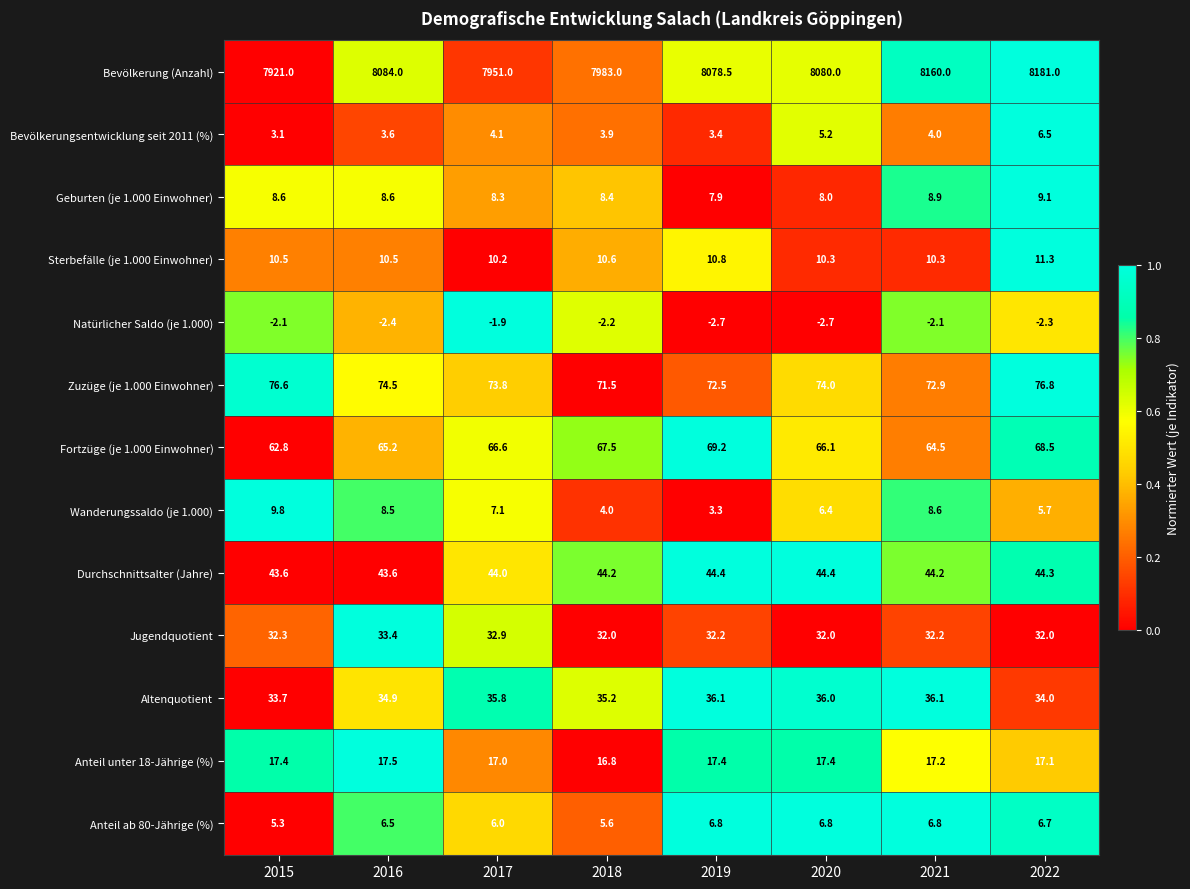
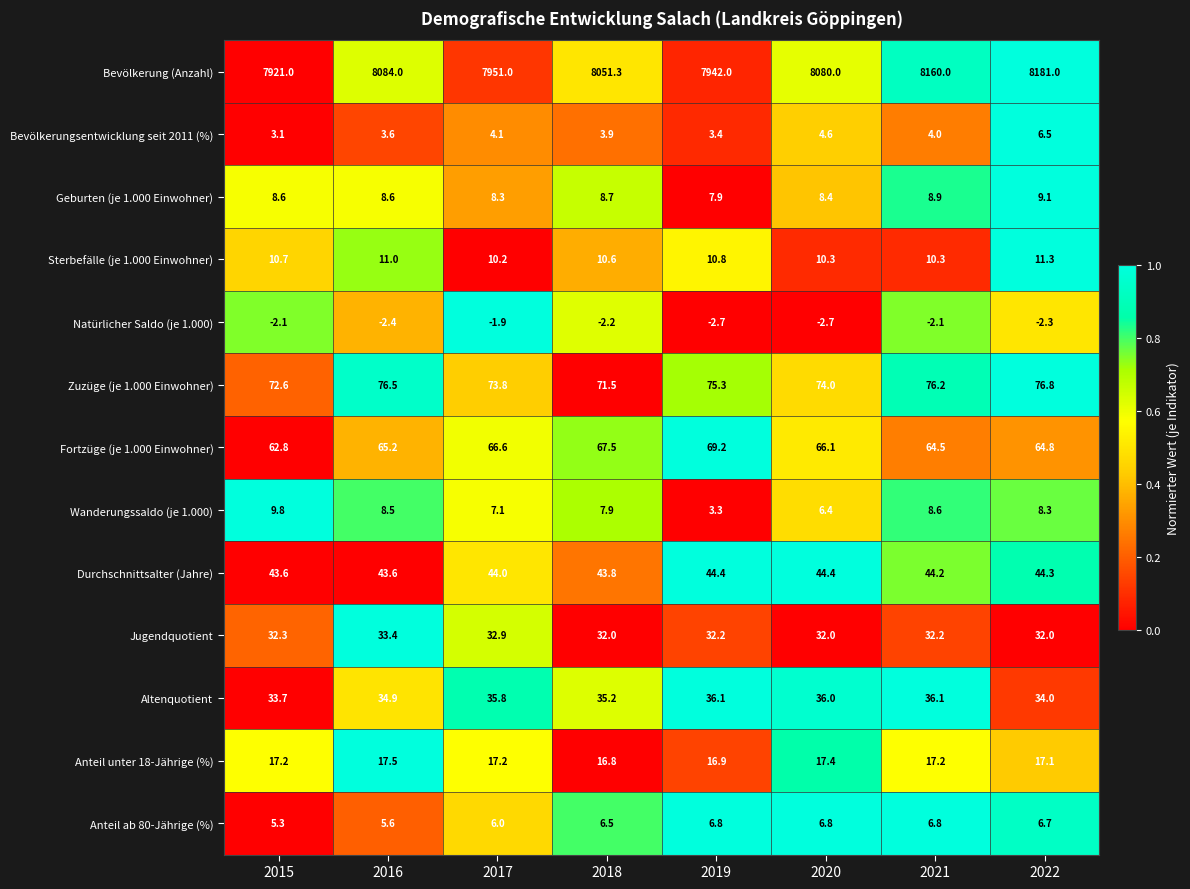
Bevölkerung (Anzahl), 2018: 7983.0 -> 8051.3
Bevölkerung (Anzahl), 2019: 8078.5 -> 7942.0
Bevölkerungsentwicklung seit 2011 (%), 2020: 5.2 -> 4.6
Geburten (je 1.000 Einwohner), 2018: 8.4 -> 8.7
Geburten (je 1.000 Einwohner), 2020: 8.0 -> 8.4
Sterbefälle (je 1.000 Einwohner), 2015: 10.5 -> 10.7
Sterbefälle (je 1.000 Einwohner), 2016: 10.5 -> 11.0
Zuzüge (je 1.000 Einwohner), 2015: 76.6 -> 72.6
Zuzüge (je 1.000 Einwohner), 2016: 74.5 -> 76.5
Zuzüge (je 1.000 Einwohner), 2019: 72.5 -> 75.3
Zuzüge (je 1.000 Einwohner), 2021: 72.9 -> 76.2
Fortzüge (je 1.000 Einwohner), 2022: 68.5 -> 64.8
Wanderungssaldo (je 1.000), 2018: 4.0 -> 7.9
Wanderungssaldo (je 1.000), 2022: 5.7 -> 8.3
Durchschnittsalter (Jahre), 2018: 44.2 -> 43.8
Anteil unter 18-Jährige (%), 2015: 17.4 -> 17.2
Anteil unter 18-Jährige (%), 2017: 17.0 -> 17.2
Anteil unter 18-Jährige (%), 2019: 17.4 -> 16.9
Anteil ab 80-Jährige (%), 2016: 6.5 -> 5.6
Anteil ab 80-Jährige (%), 2018: 5.6 -> 6.5
